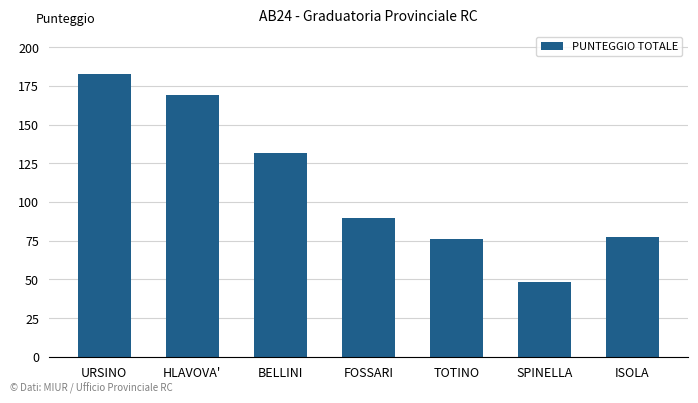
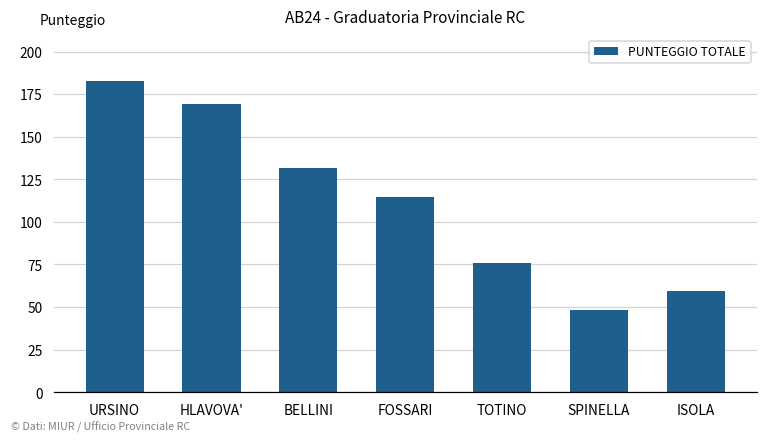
FOSSARI: 90 -> 115
ISOLA: 77 -> 60
